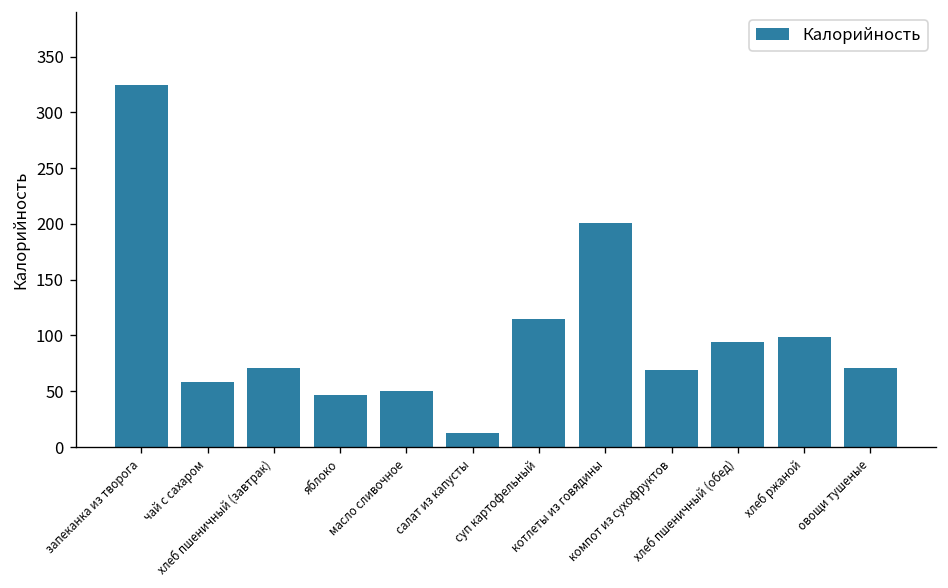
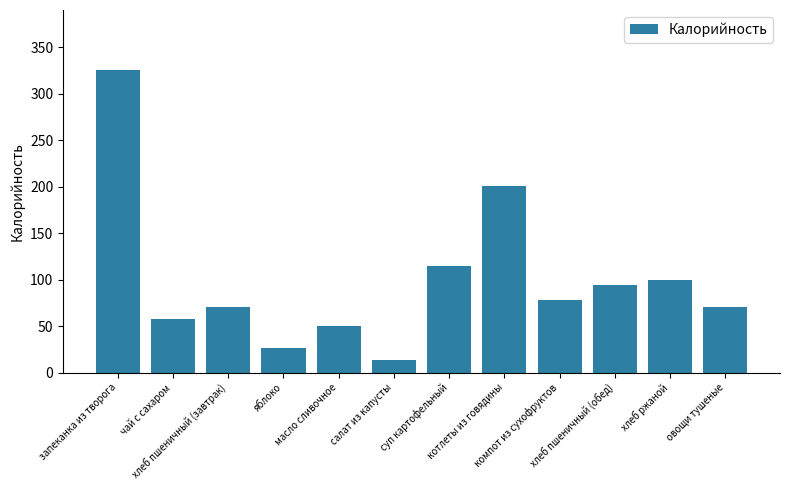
яблоко: 50 -> 30
компот из сухофруктов: 70 -> 80
